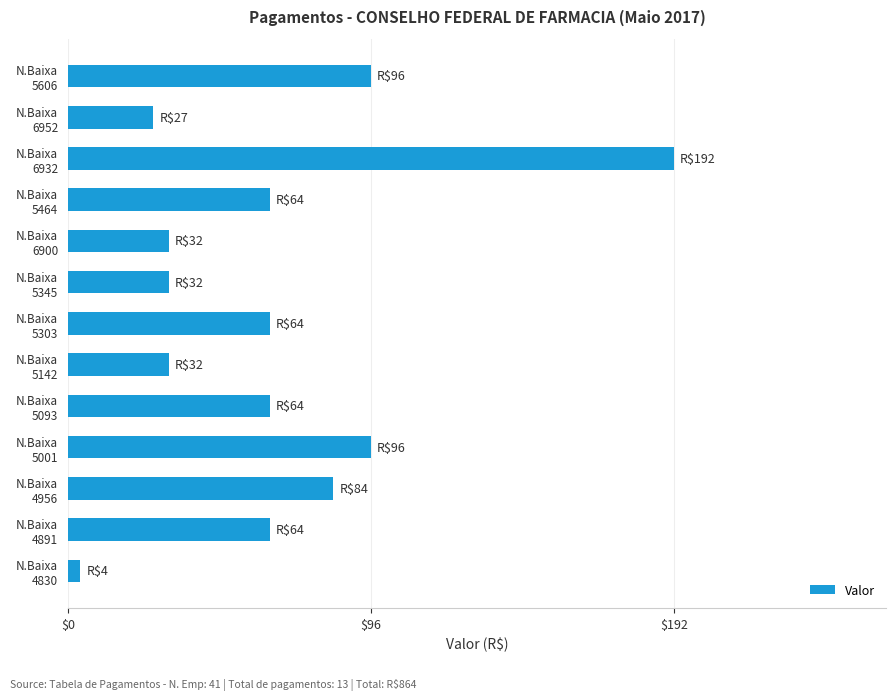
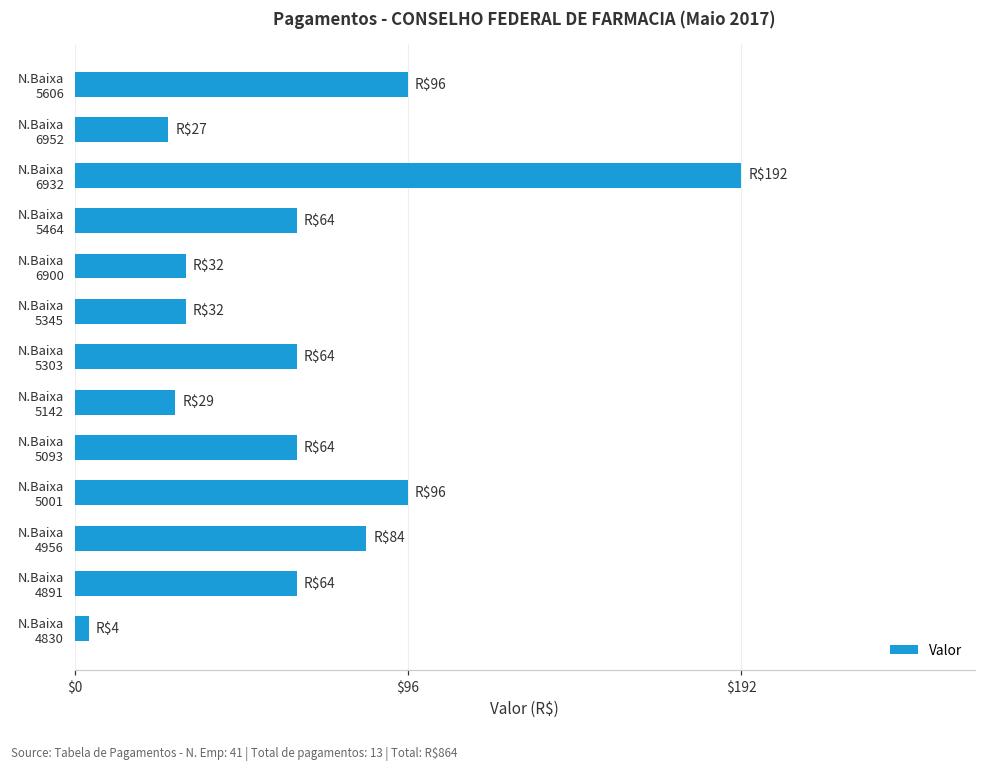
N.Baixa 5142: $32 -> $29
